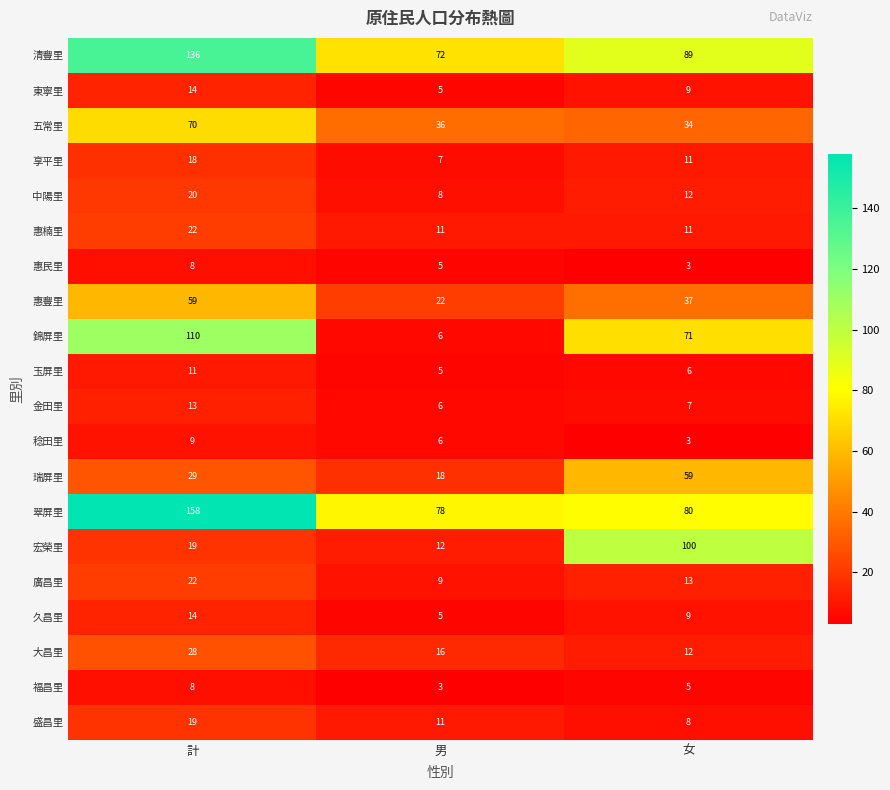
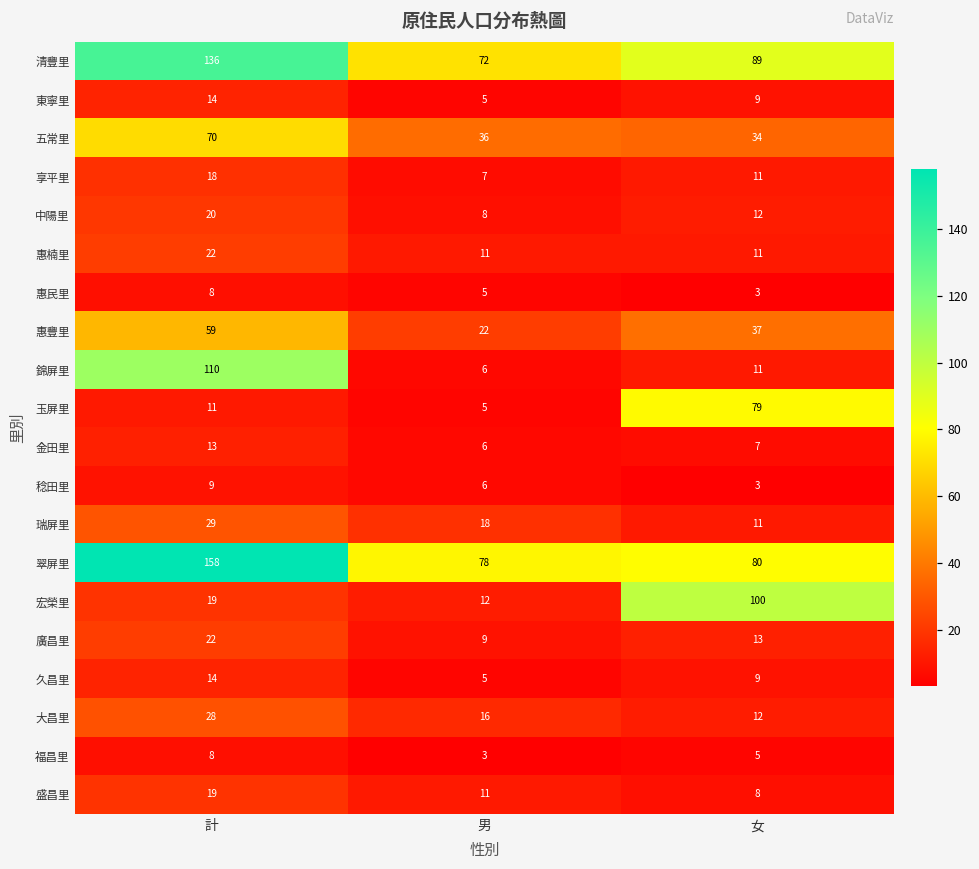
錦屏里, 女: 71 -> 11
玉屏里, 女: 6 -> 79
瑞屏里, 女: 59 -> 11
